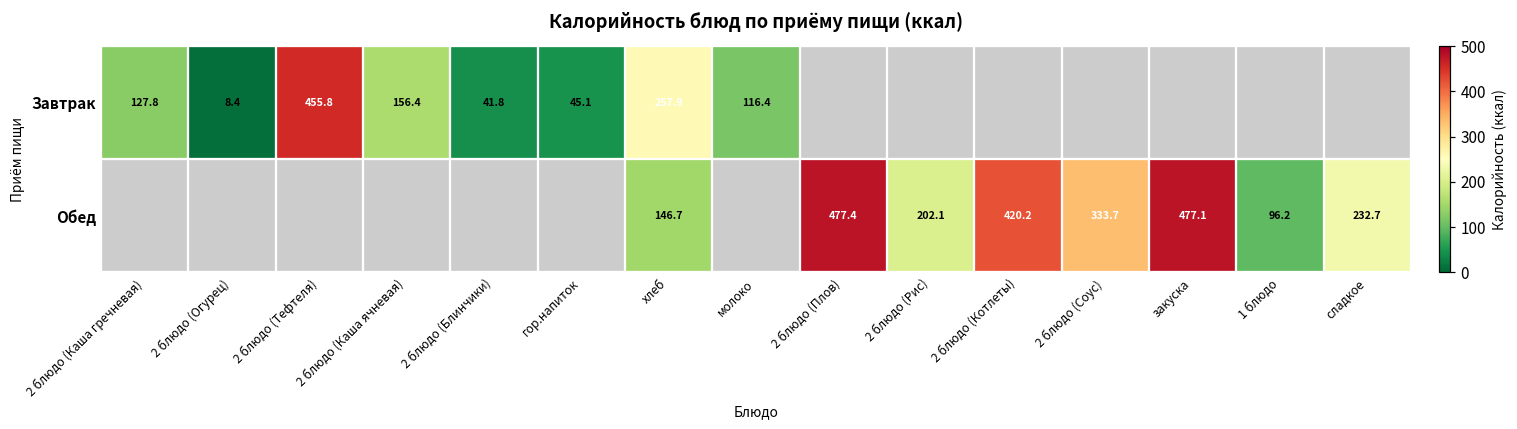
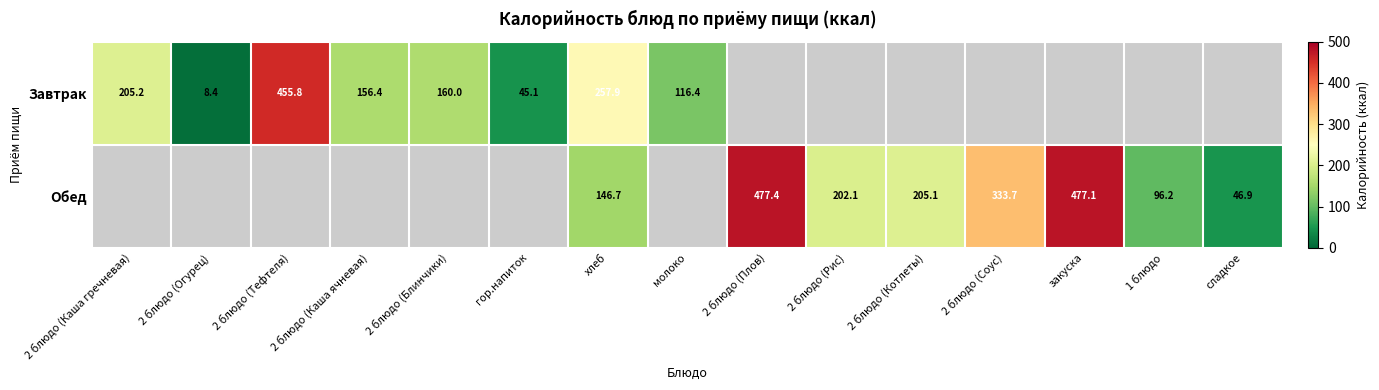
Завтрак, 2 блюдо (Каша гречневая): 127.8 -> 205.2
Завтрак, 2 блюдо (Блинчики): 41.8 -> 160.0
Обед, 2 блюдо (Котлеты): 420.2 -> 205.1
Обед, сладкое: 232.7 -> 46.9
